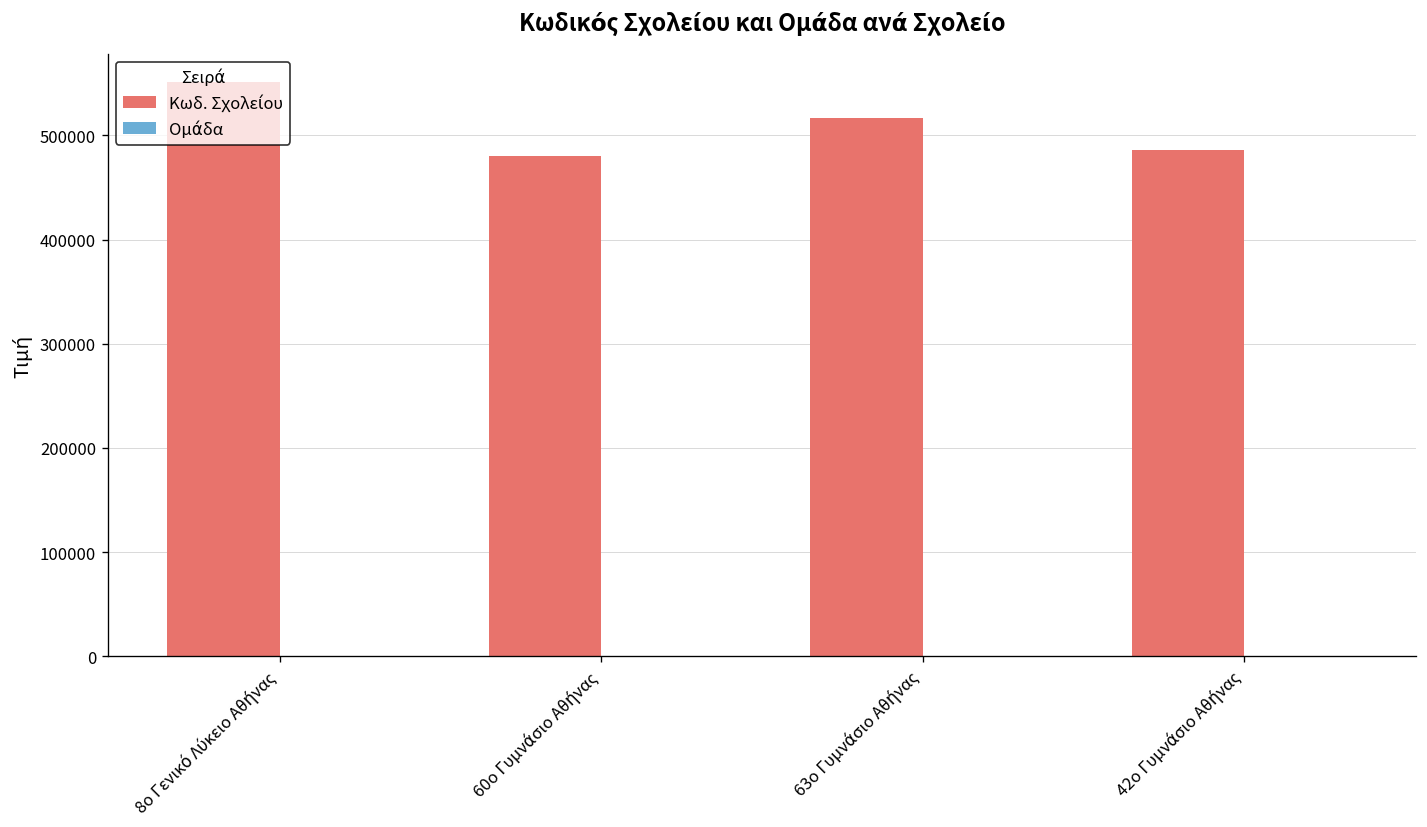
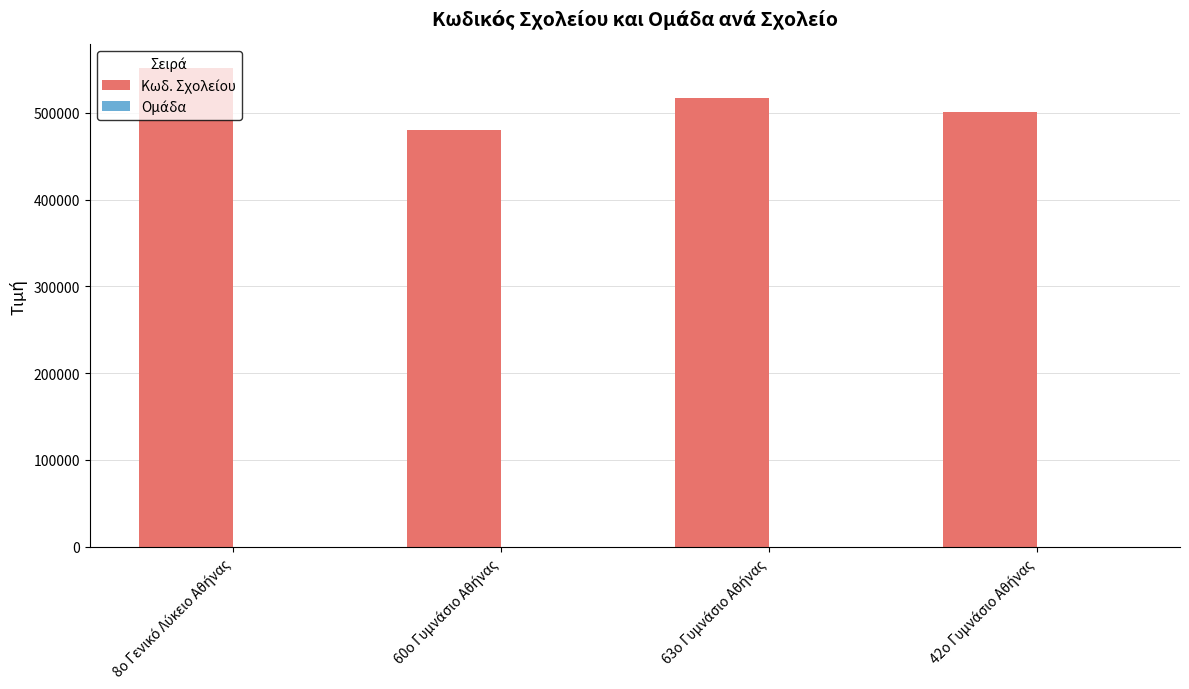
Κωδ. Σχολείου, 42ο Γυμνάσιο Αθήνας: 490000 -> 500000
